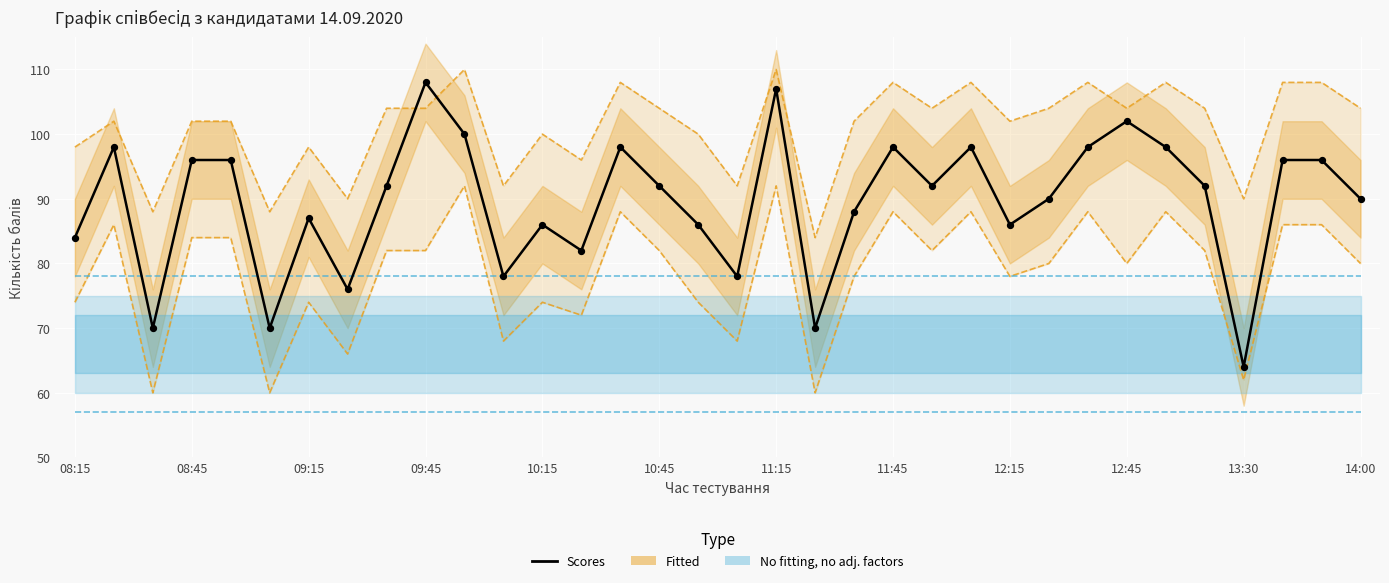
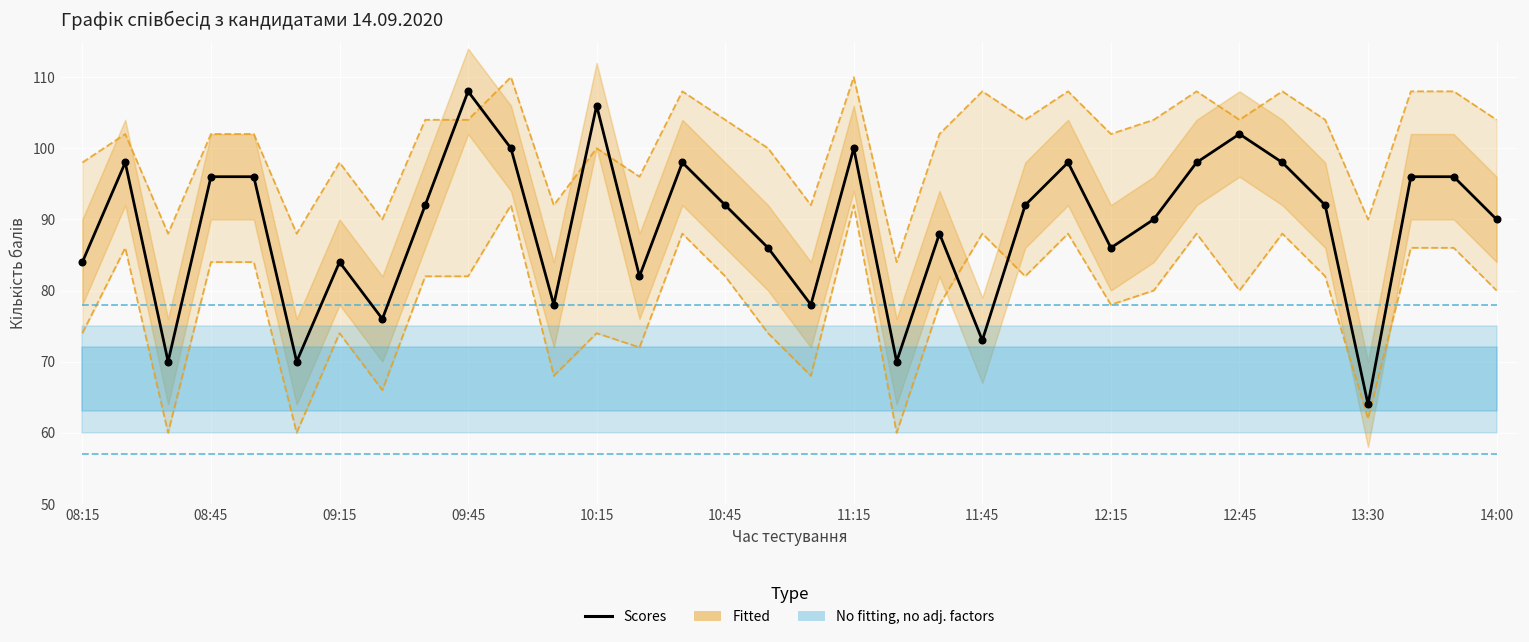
Scores, 09:15: 87 -> 84
Scores, 10:15: 86 -> 106
Scores, 11:15: 107 -> 100
Scores, 11:45: 98 -> 73
